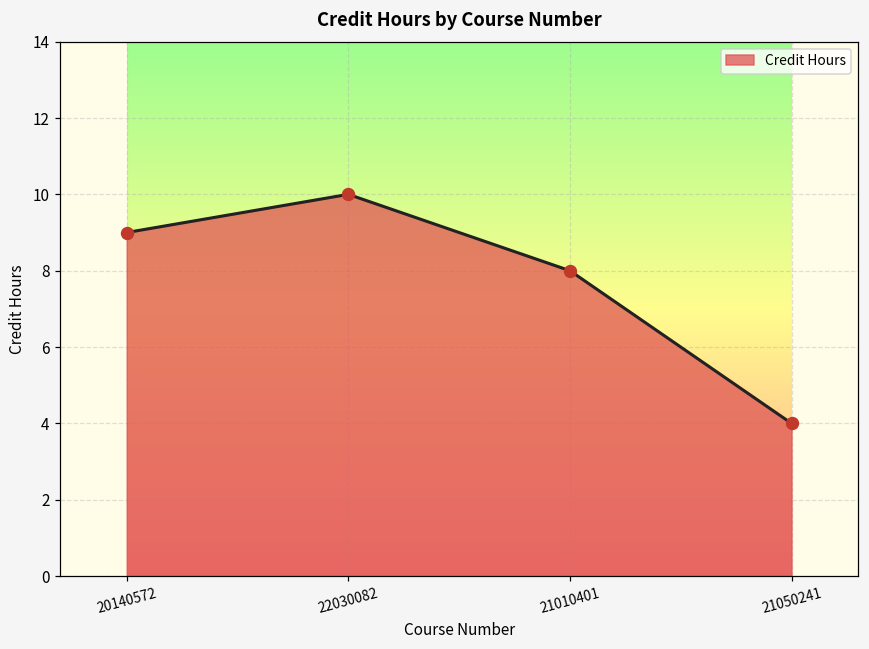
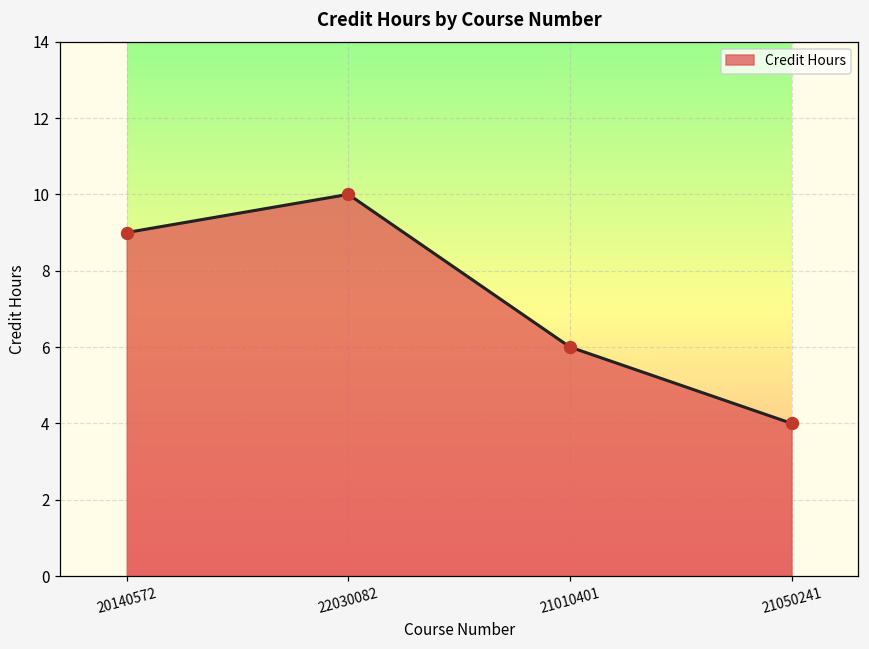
21010401: 8 -> 6
